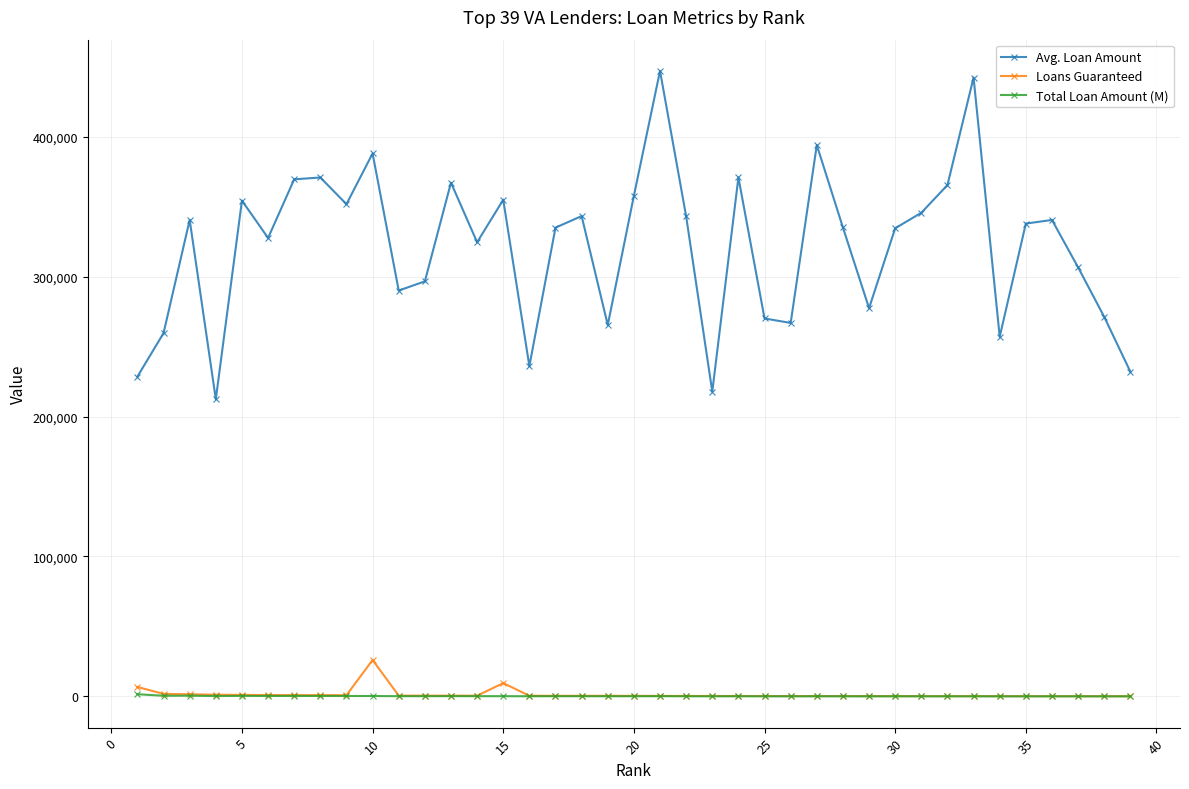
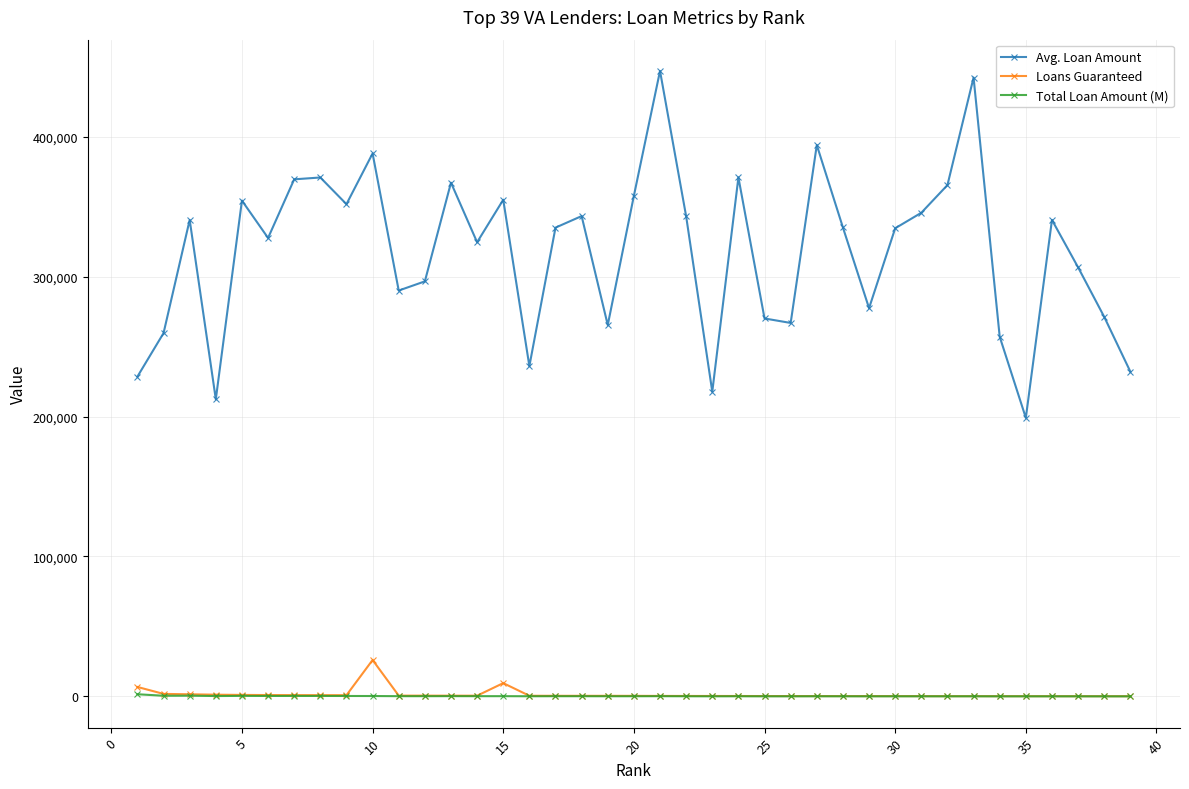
Avg. Loan Amount, 35: 338,000 -> 199,000
